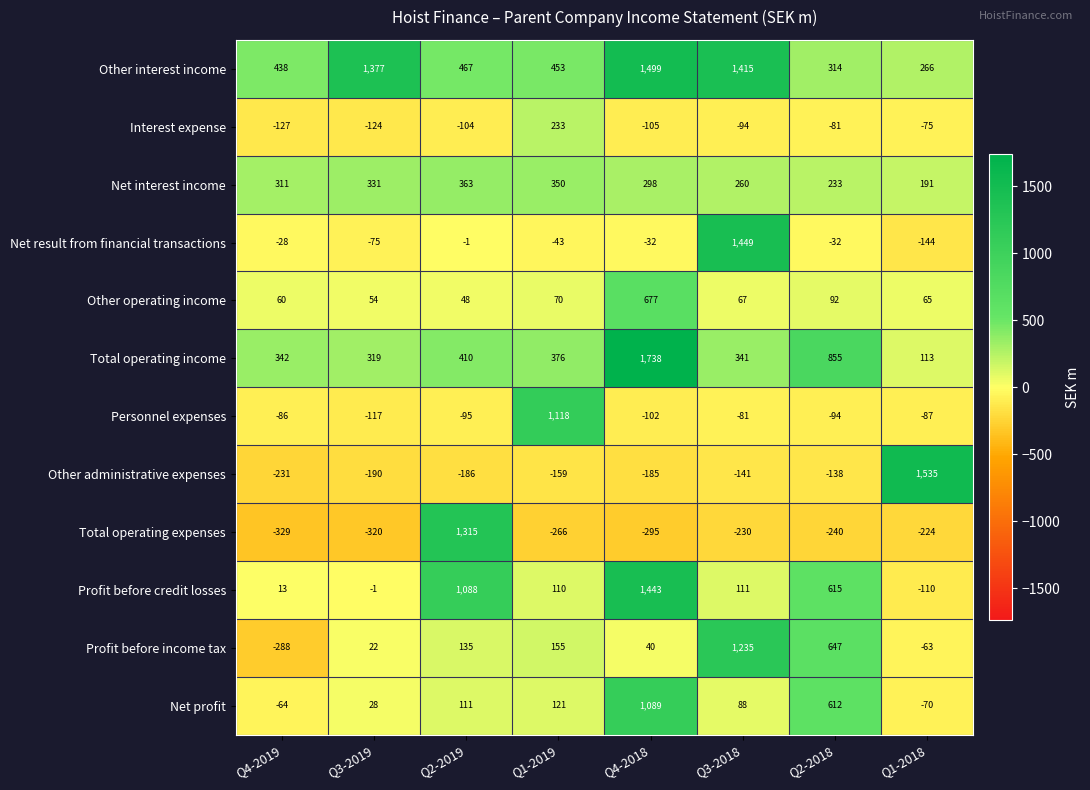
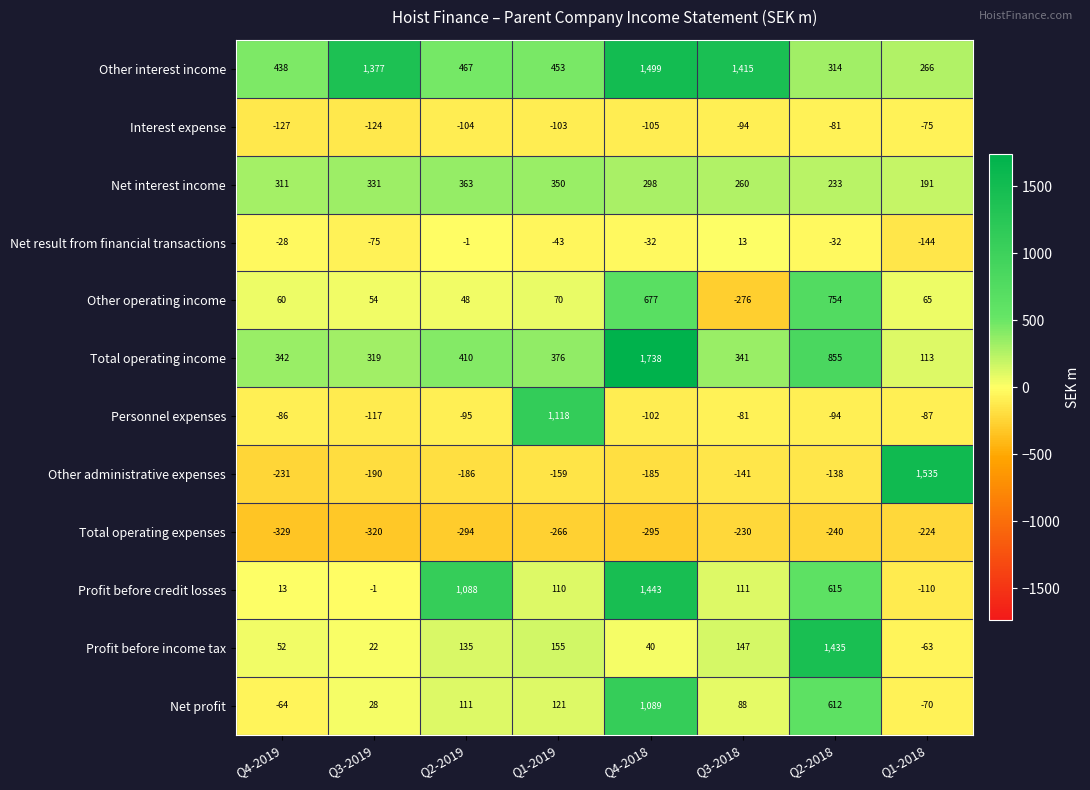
Interest expense, Q1-2019: 233 -> -103
Net result from financial transactions, Q3-2018: 1,449 -> 13
Other operating income, Q3-2018: 67 -> -276
Other operating income, Q2-2018: 92 -> 754
Total operating expenses, Q2-2019: 1,315 -> -294
Profit before income tax, Q4-2019: -288 -> 52
Profit before income tax, Q3-2018: 1,235 -> 147
Profit before income tax, Q2-2018: 647 -> 1,435
